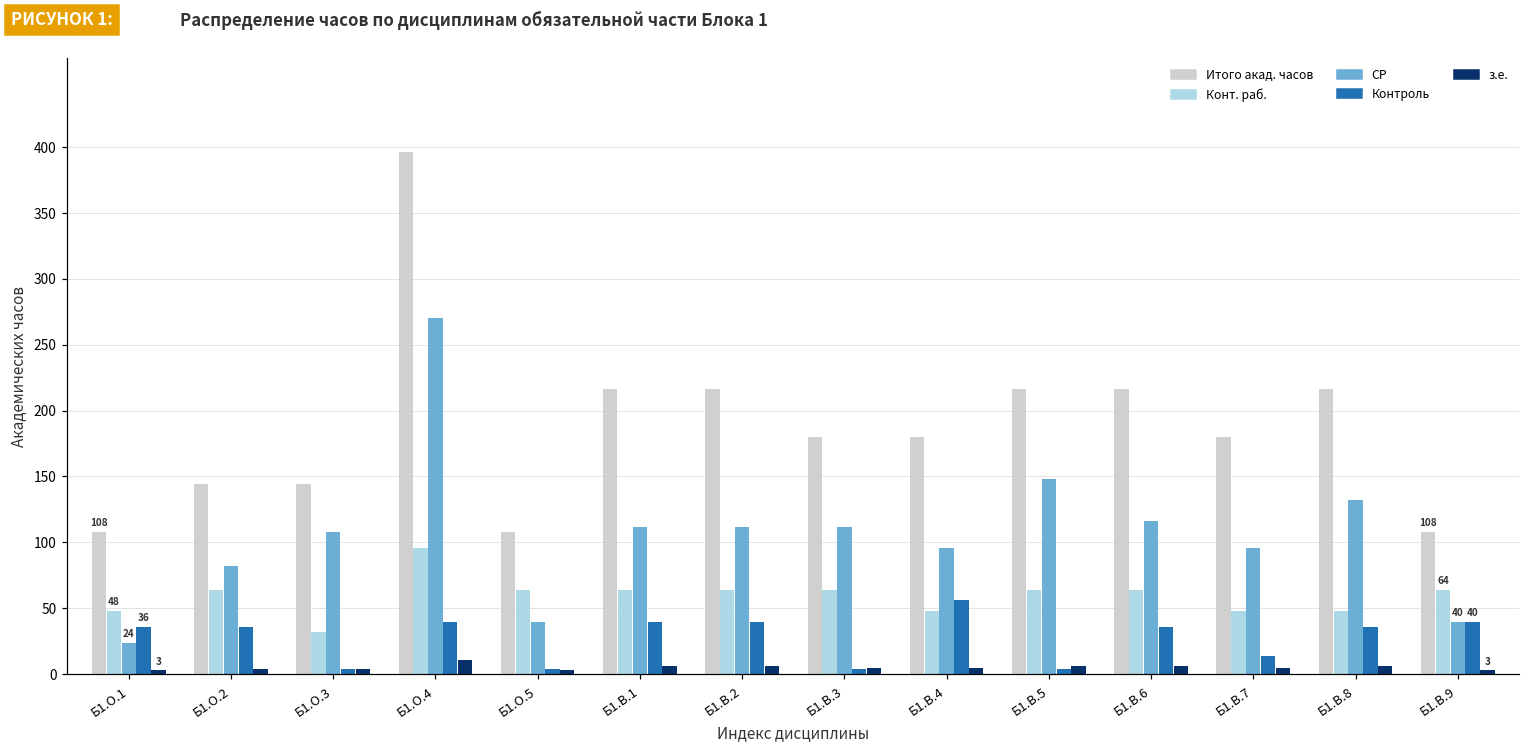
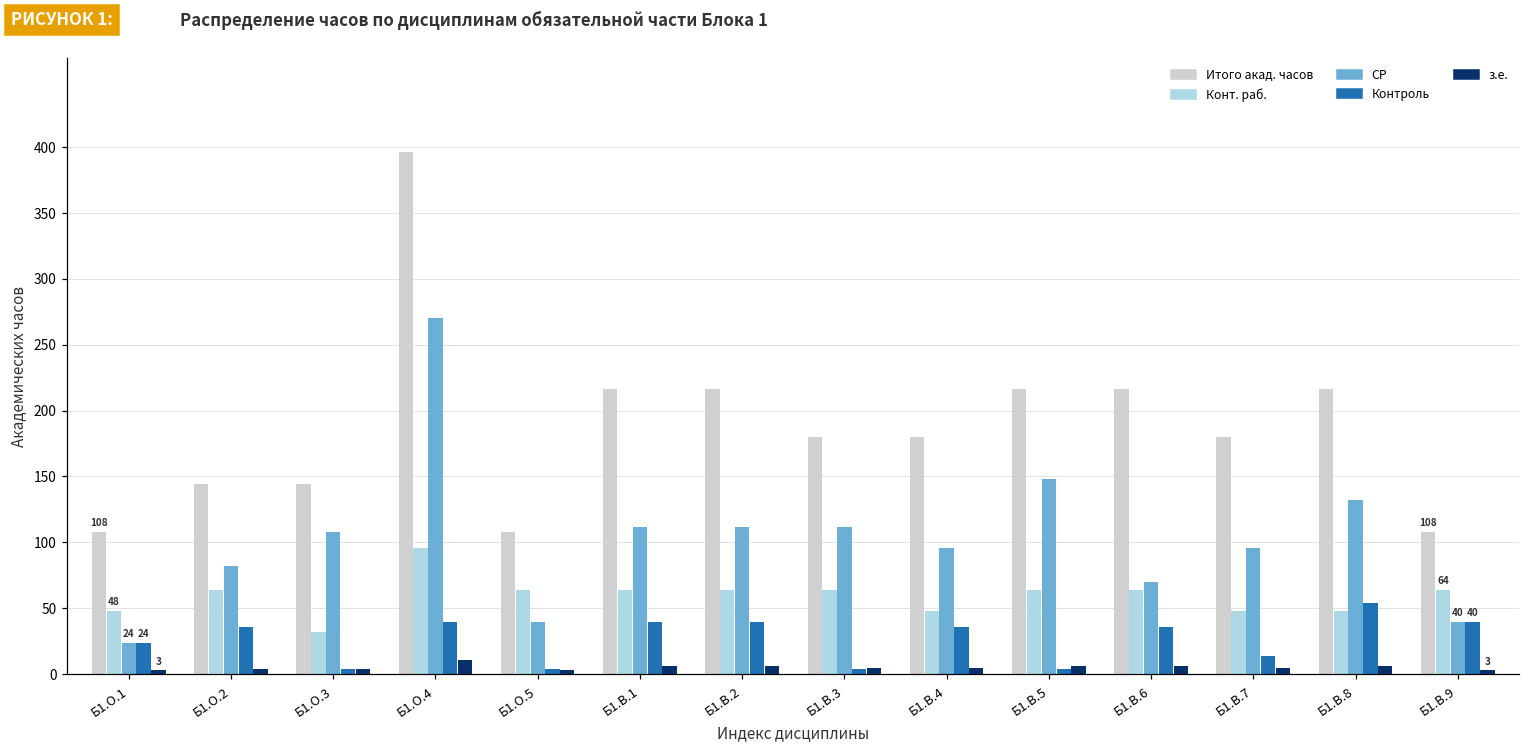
Контроль, Б1.О.1: 36 -> 24
Контроль, Б1.В.4: 56 -> 36
СР, Б1.В.6: 116 -> 70
Контроль, Б1.В.8: 36 -> 54
